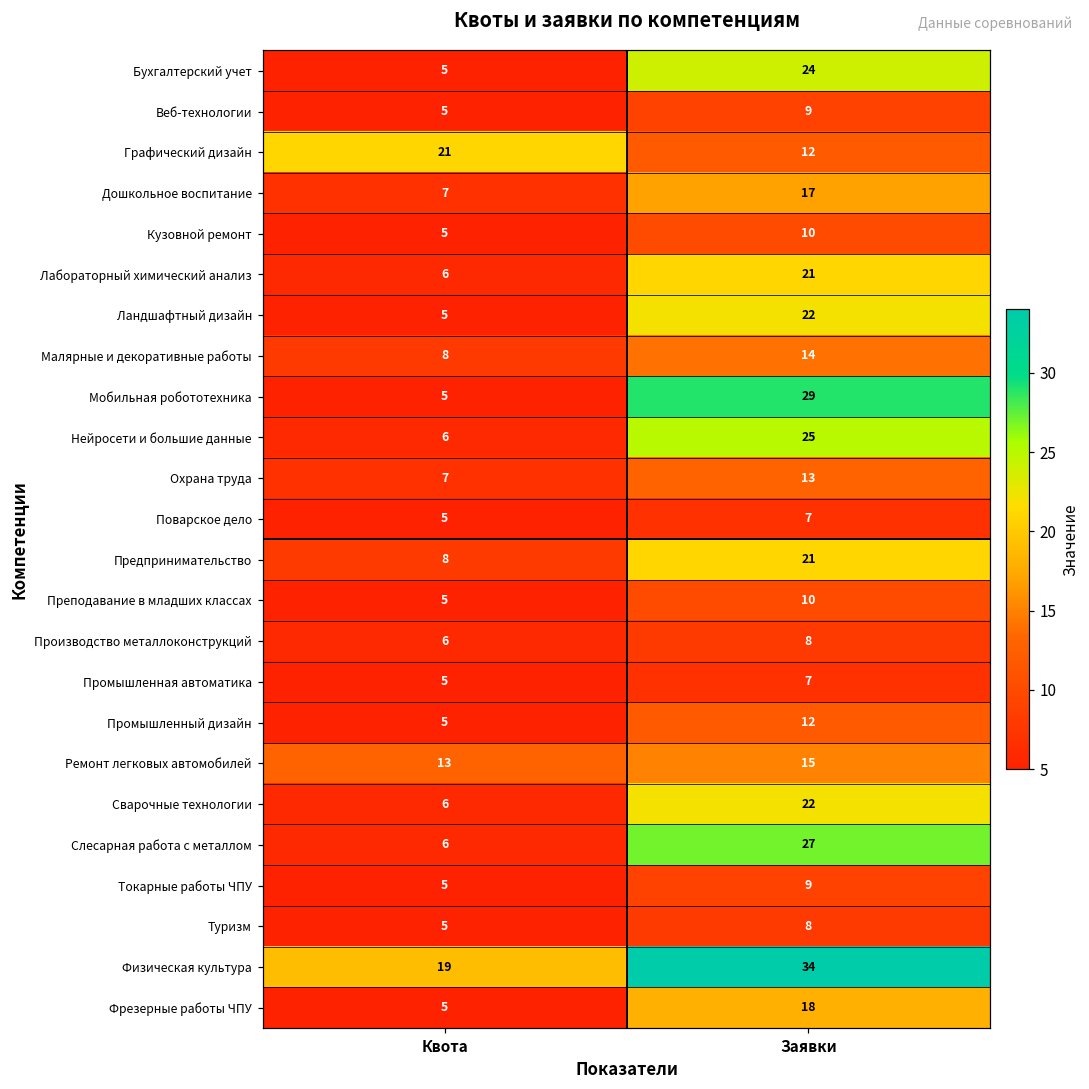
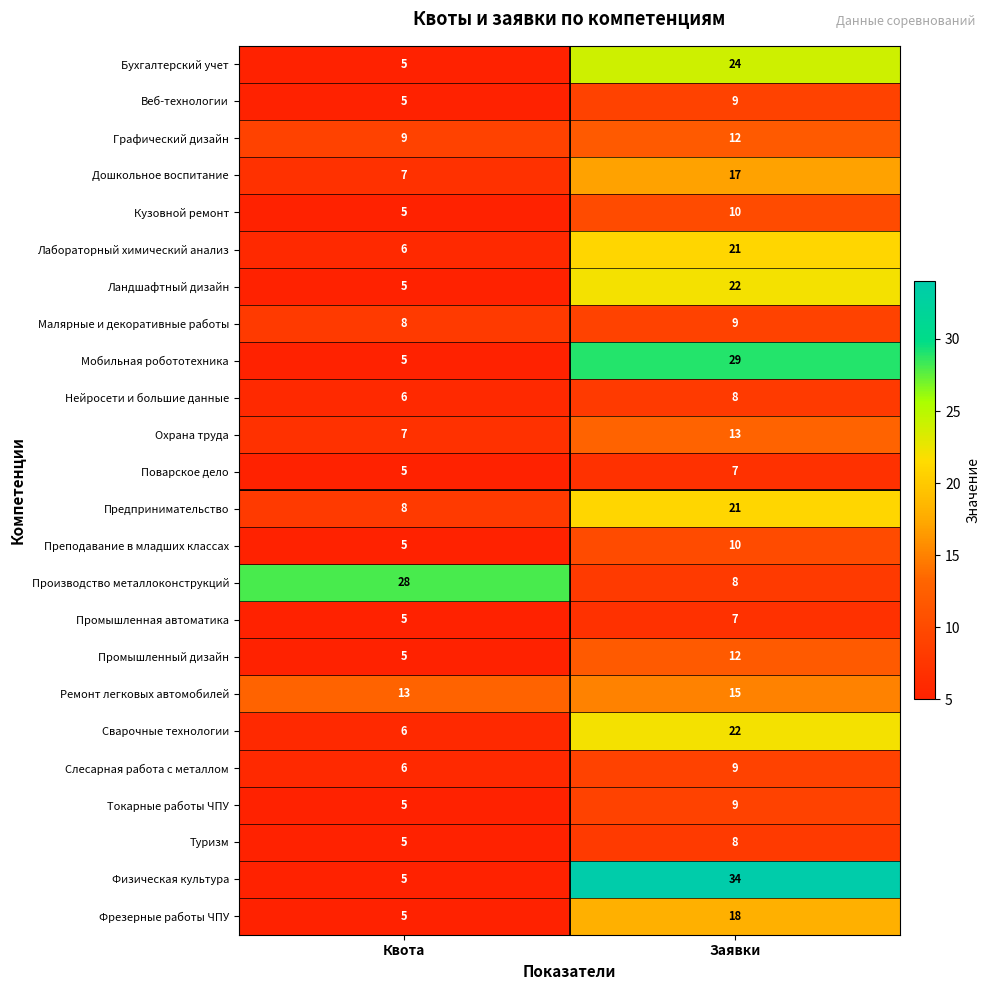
Графический дизайн, Квота: 21 -> 9
Малярные и декоративные работы, Заявки: 14 -> 9
Нейросети и большие данные, Заявки: 25 -> 8
Производство металлоконструкций, Квота: 6 -> 28
Слесарная работа с металлом, Заявки: 27 -> 9
Физическая культура, Квота: 19 -> 5
